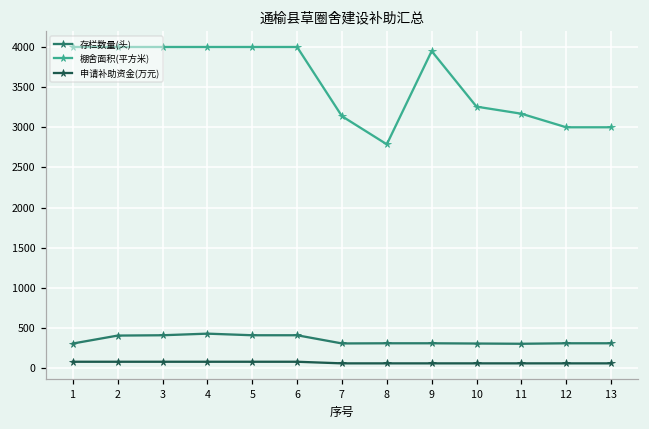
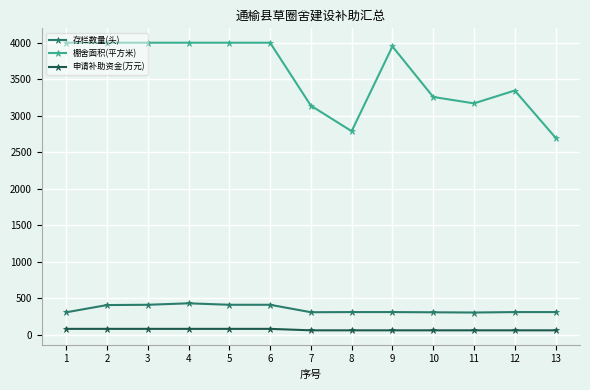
棚舍面积(平方米), 12: 3000 -> 3300
棚舍面积(平方米), 13: 3000 -> 2700
